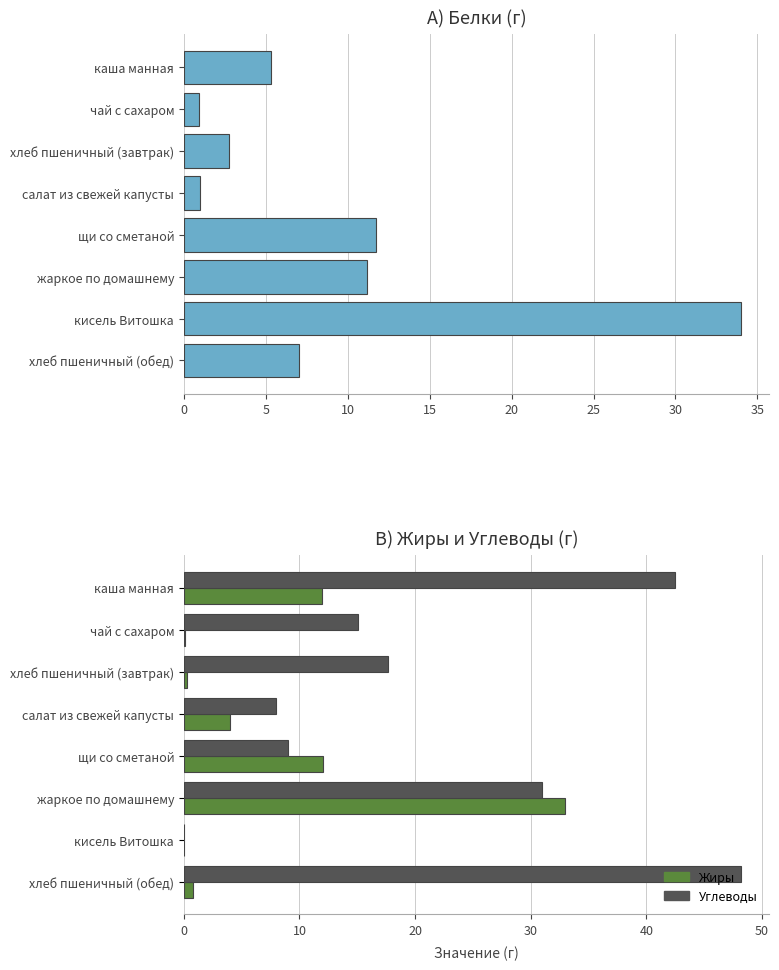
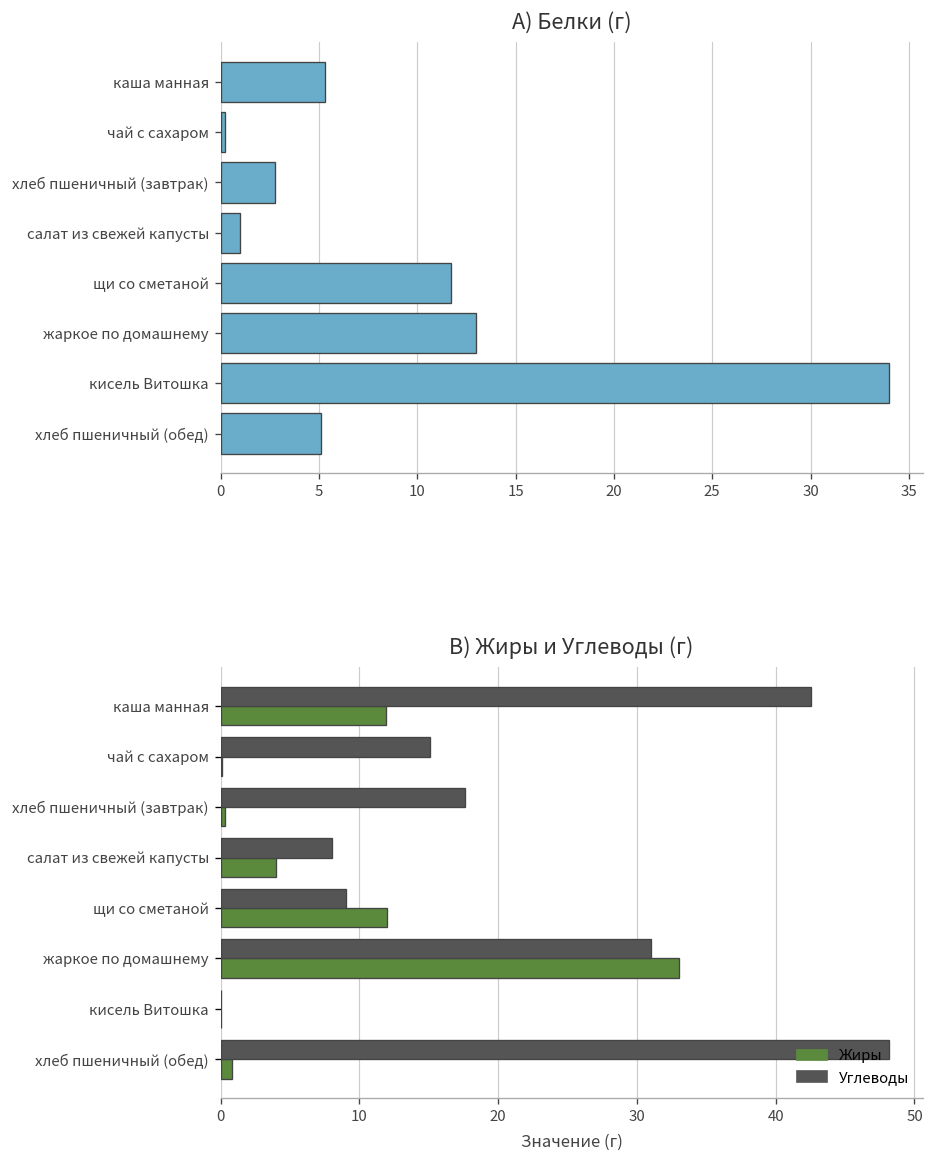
A) Белки (г), чай с сахаром: 0.9 -> 0.2
A) Белки (г), жаркое по домашнему: 11.2 -> 13.0
A) Белки (г), хлеб пшеничный (обед): 7.0 -> 5.1
